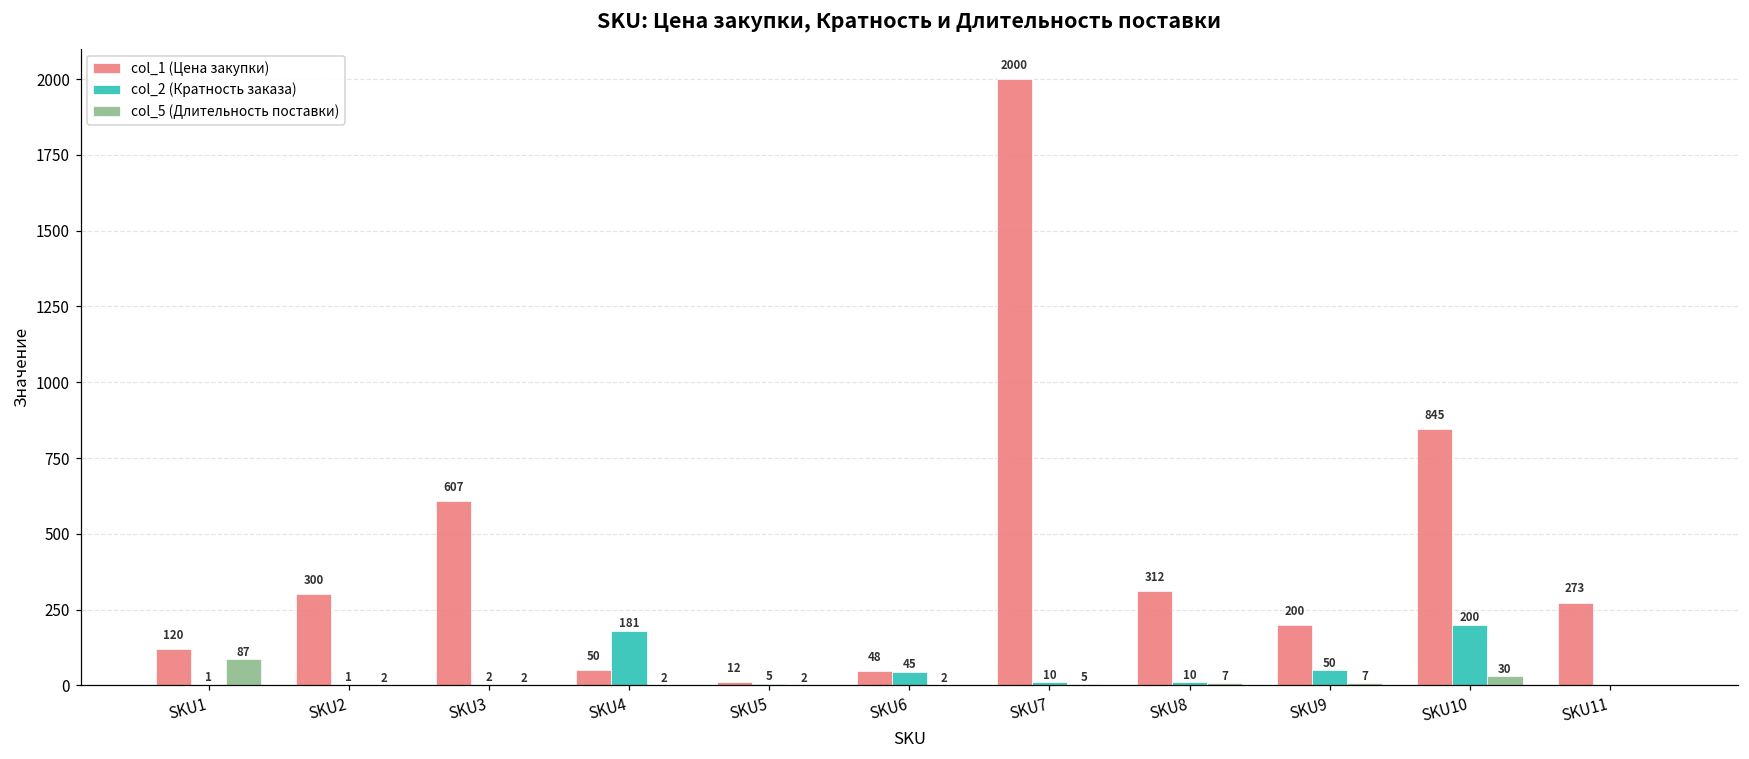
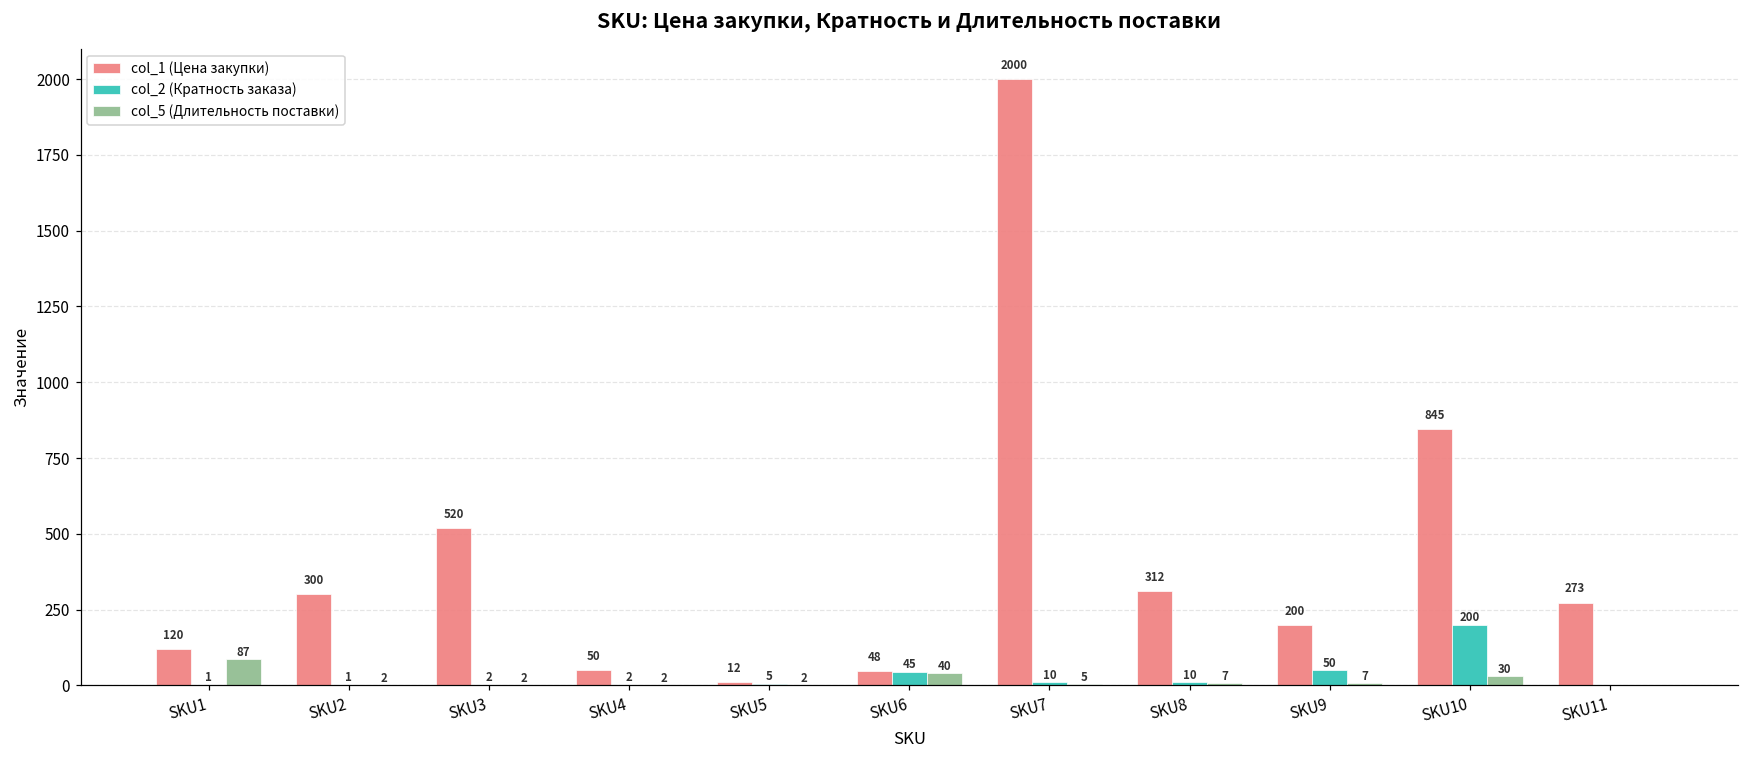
col_1 (Цена закупки), SKU3: 607 -> 520
col_2 (Кратность заказа), SKU4: 181 -> 2
col_5 (Длительность поставки), SKU6: 2 -> 40
